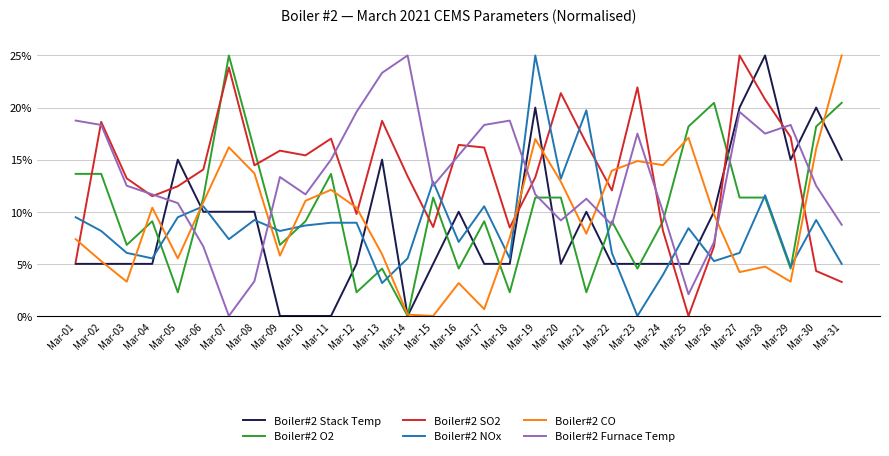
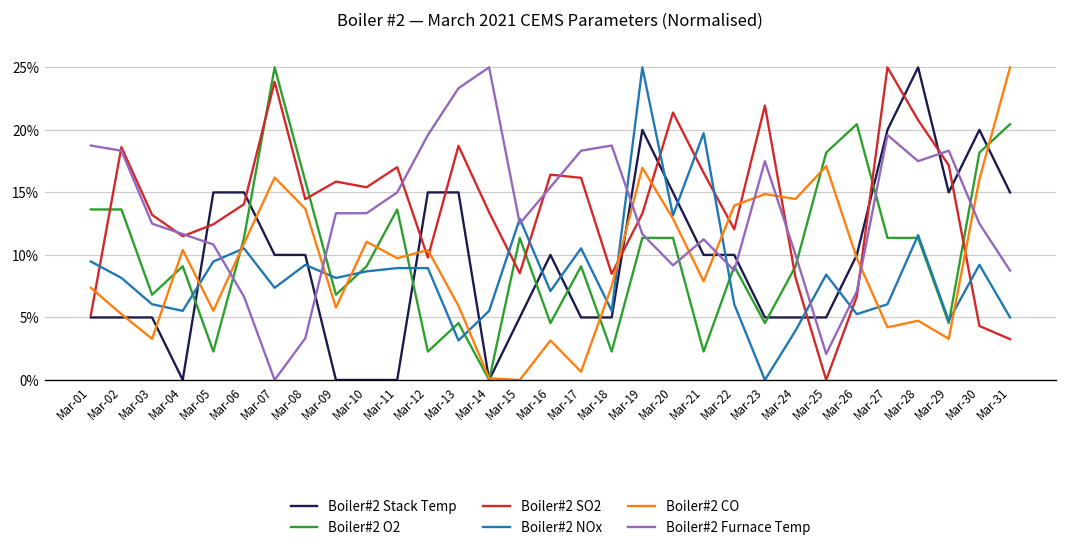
Boiler#2 Stack Temp, Mar-04: 5.0% -> 0.0%
Boiler#2 Stack Temp, Mar-06: 10.0% -> 15.0%
Boiler#2 Furnace Temp, Mar-10: 11.7% -> 13.3%
Boiler#2 CO, Mar-11: 12.1% -> 9.7%
Boiler#2 Stack Temp, Mar-12: 5.0% -> 15.0%
Boiler#2 Stack Temp, Mar-20: 5.0% -> 15.0%
Boiler#2 Stack Temp, Mar-22: 5.0% -> 10.0%
